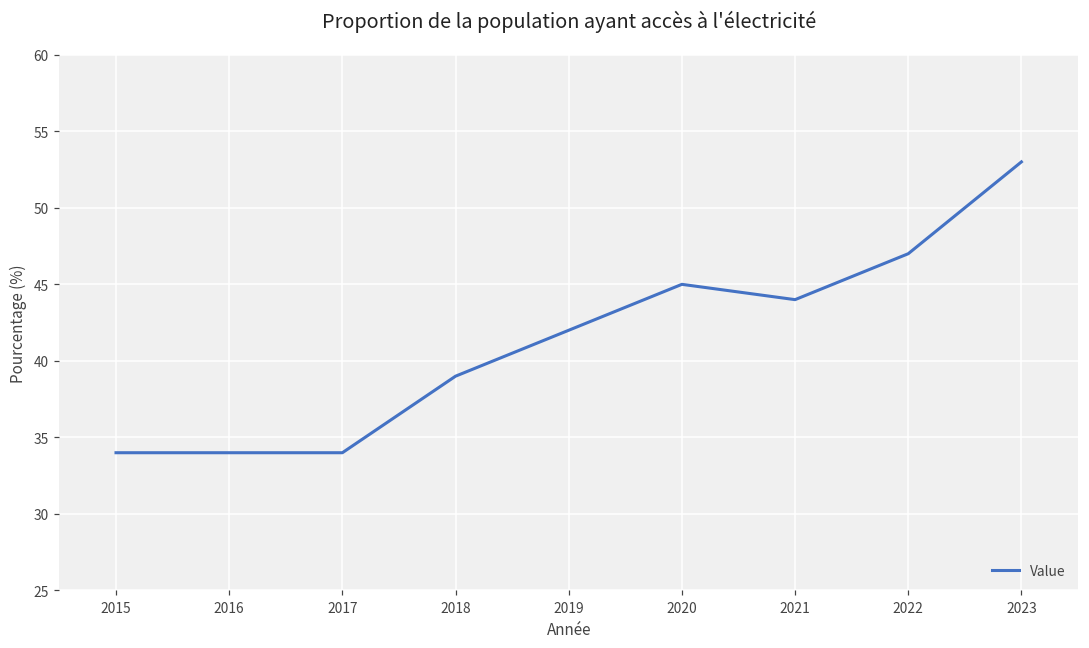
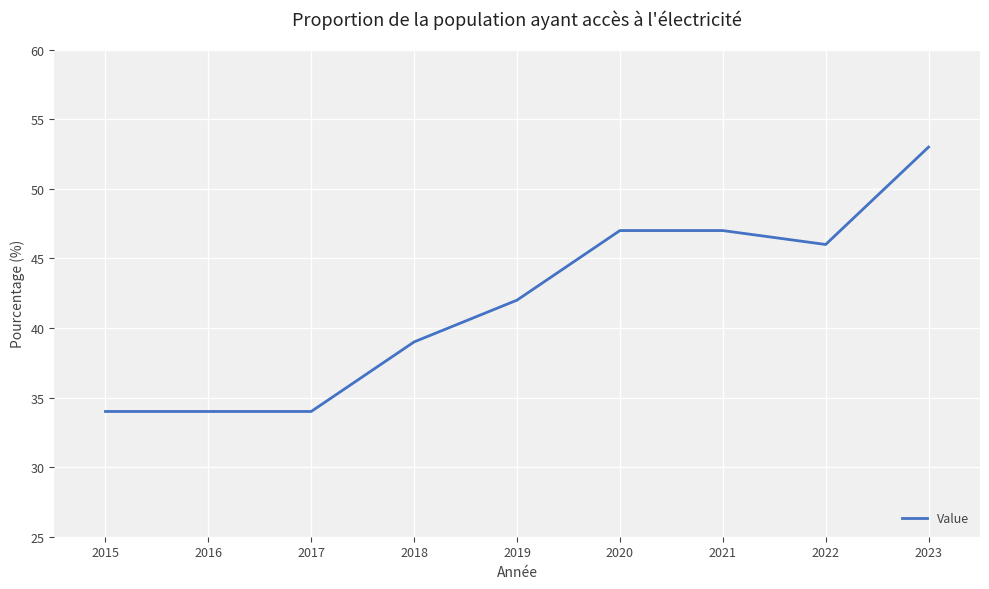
2020: 45 -> 47
2021: 44 -> 47
2022: 47 -> 46
